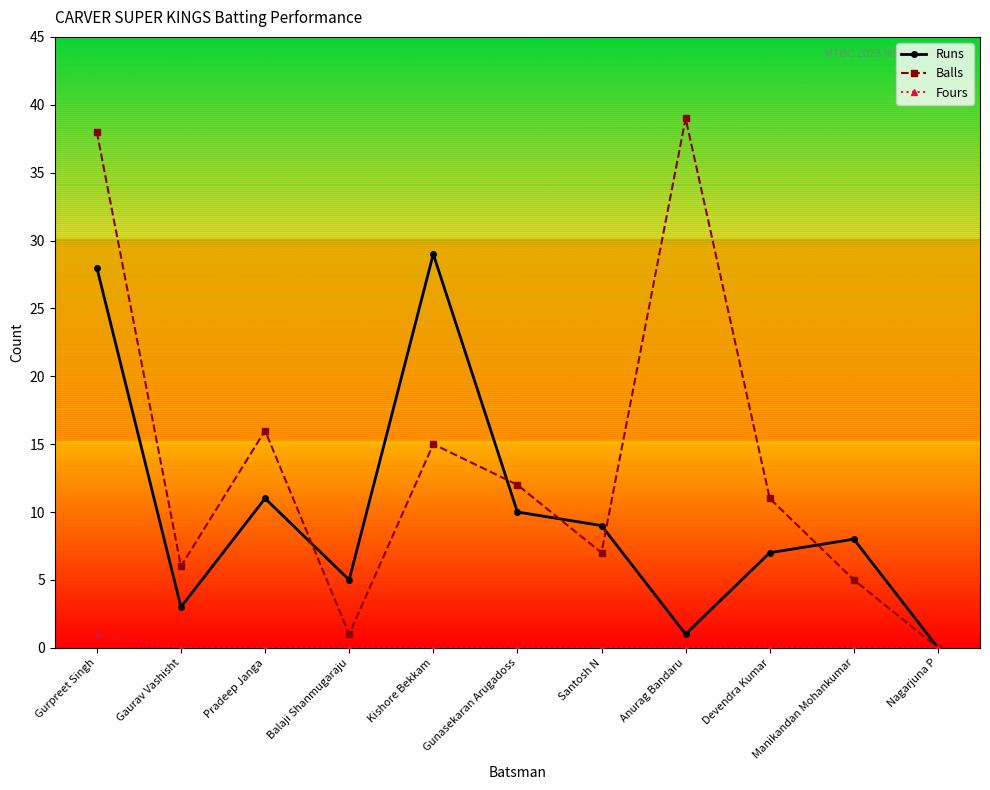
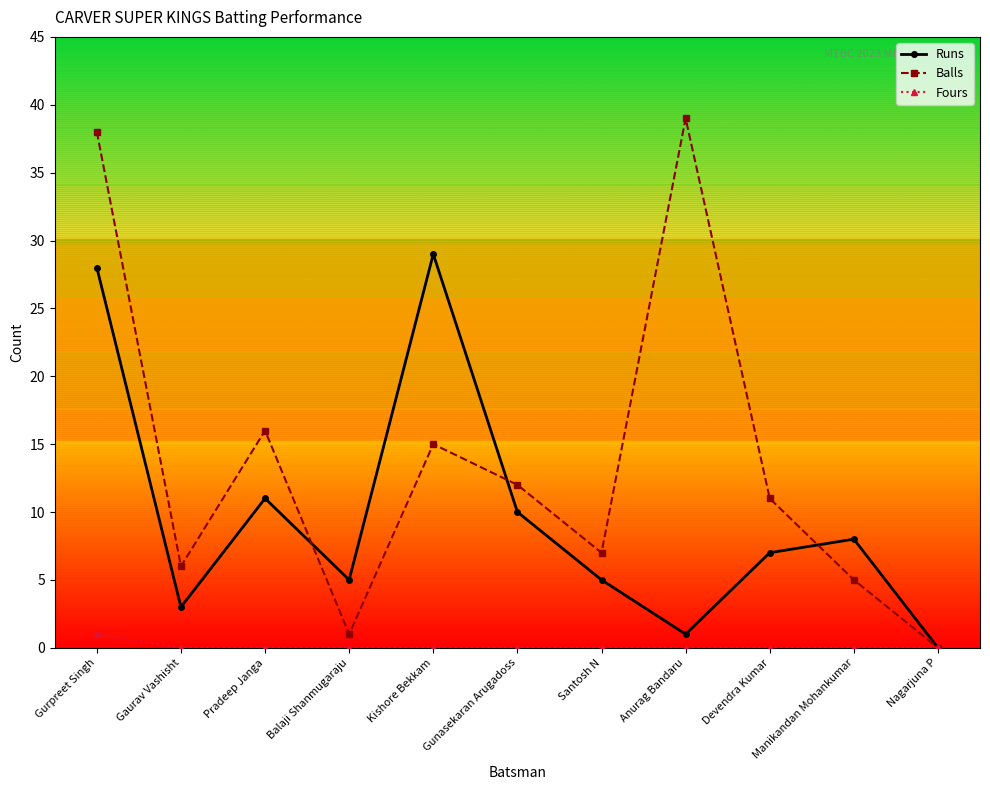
Runs, Santosh N: 9 -> 5
